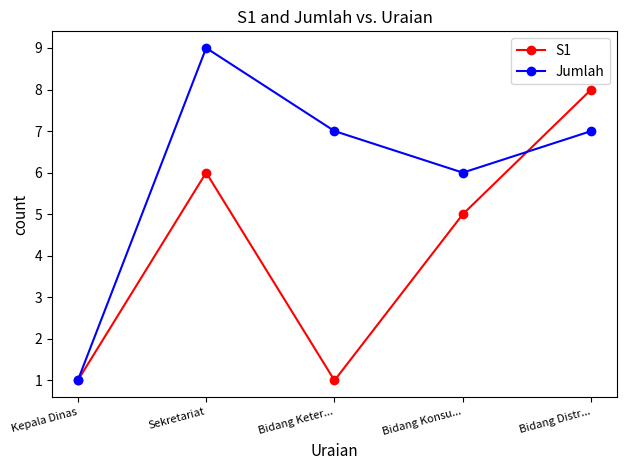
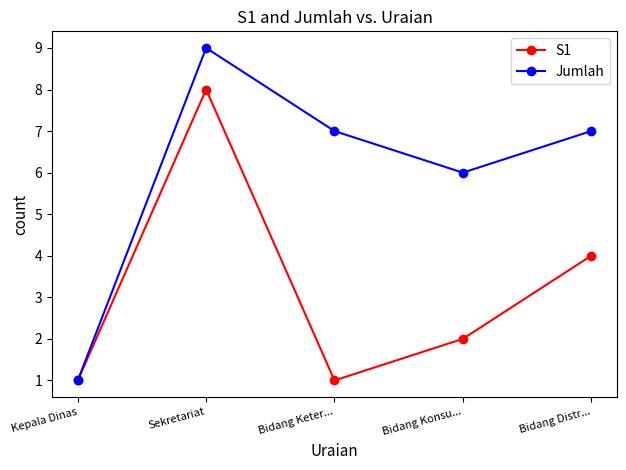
S1, Sekretariat: 6 -> 8
S1, Bidang Konsu...: 5 -> 2
S1, Bidang Distr...: 8 -> 4
